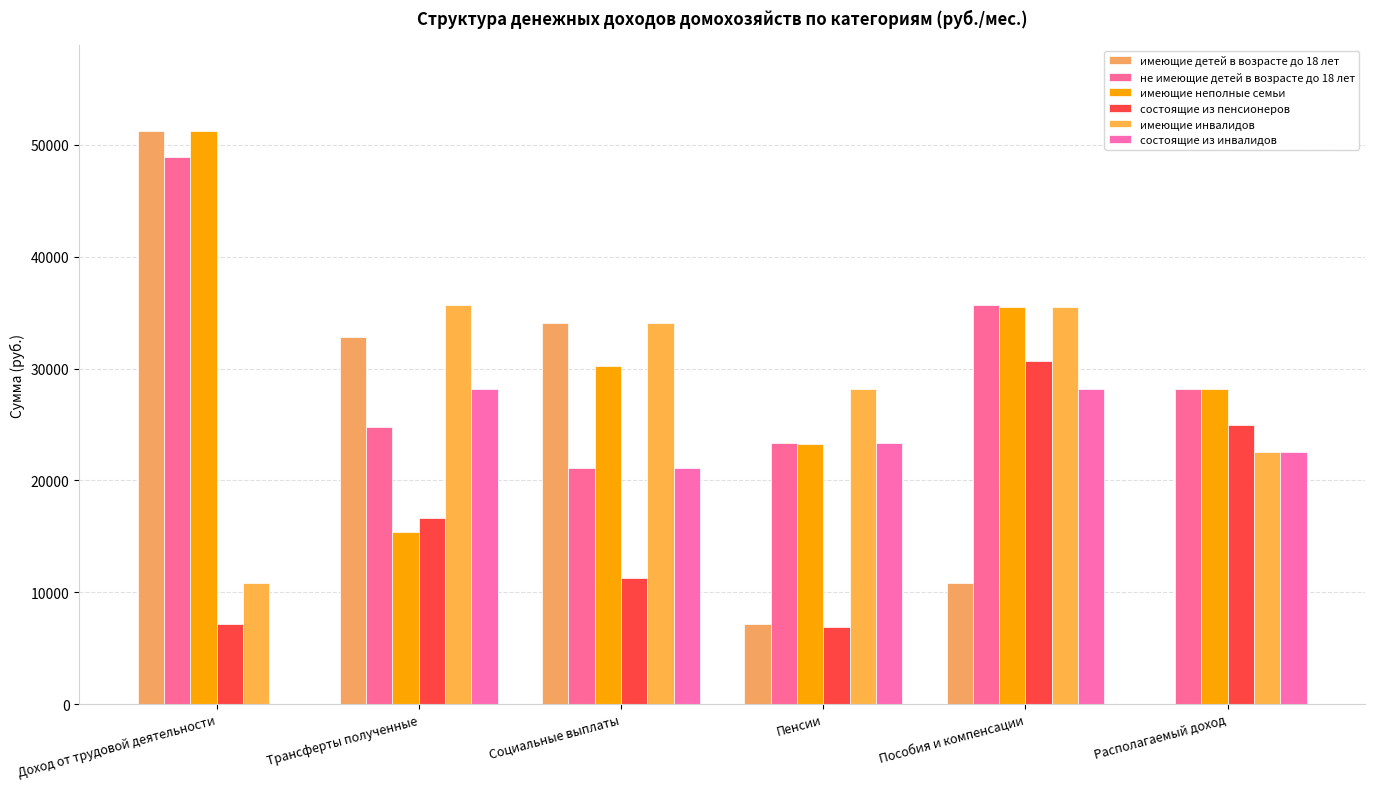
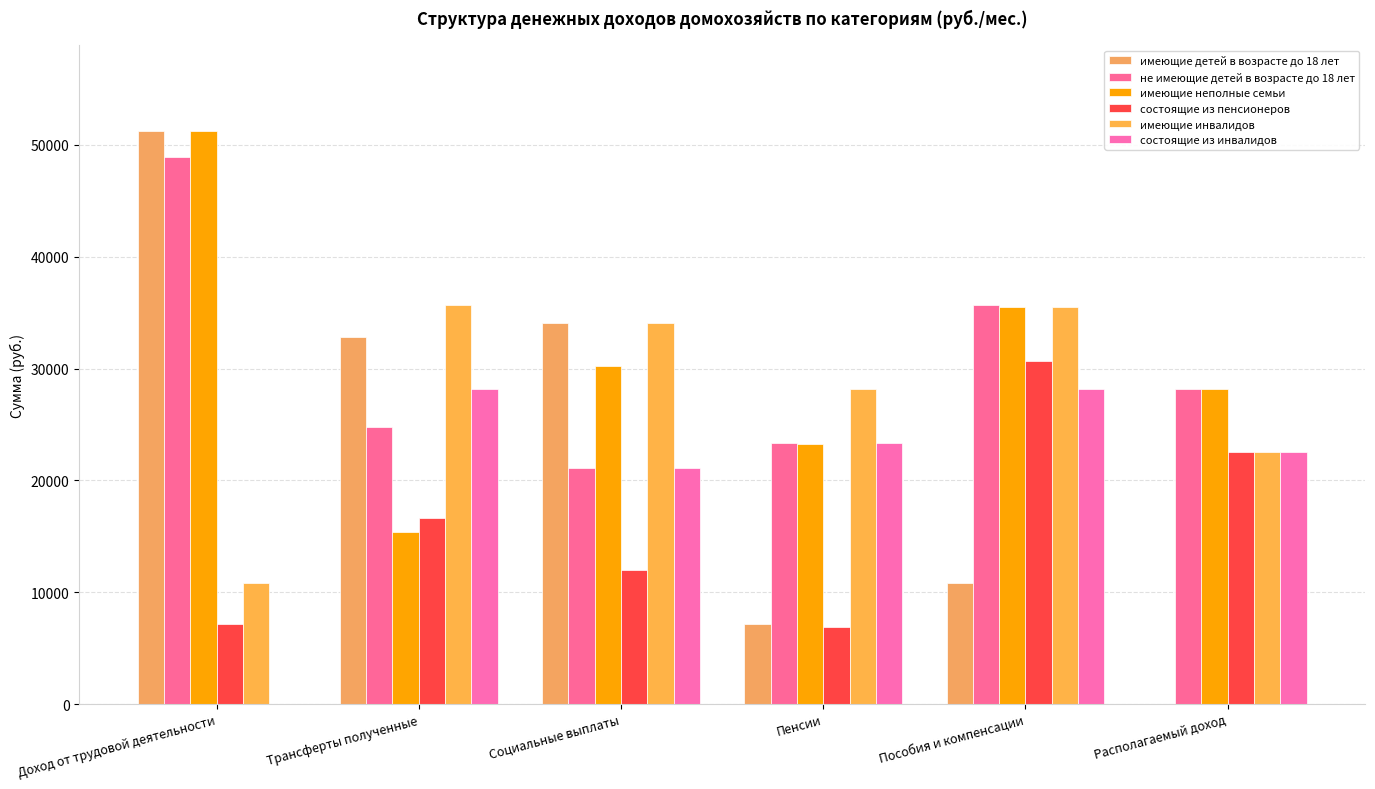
состоящие из пенсионеров, Социальные выплаты: 11300 -> 12000
состоящие из пенсионеров, Располагаемый доход: 24900 -> 22500
